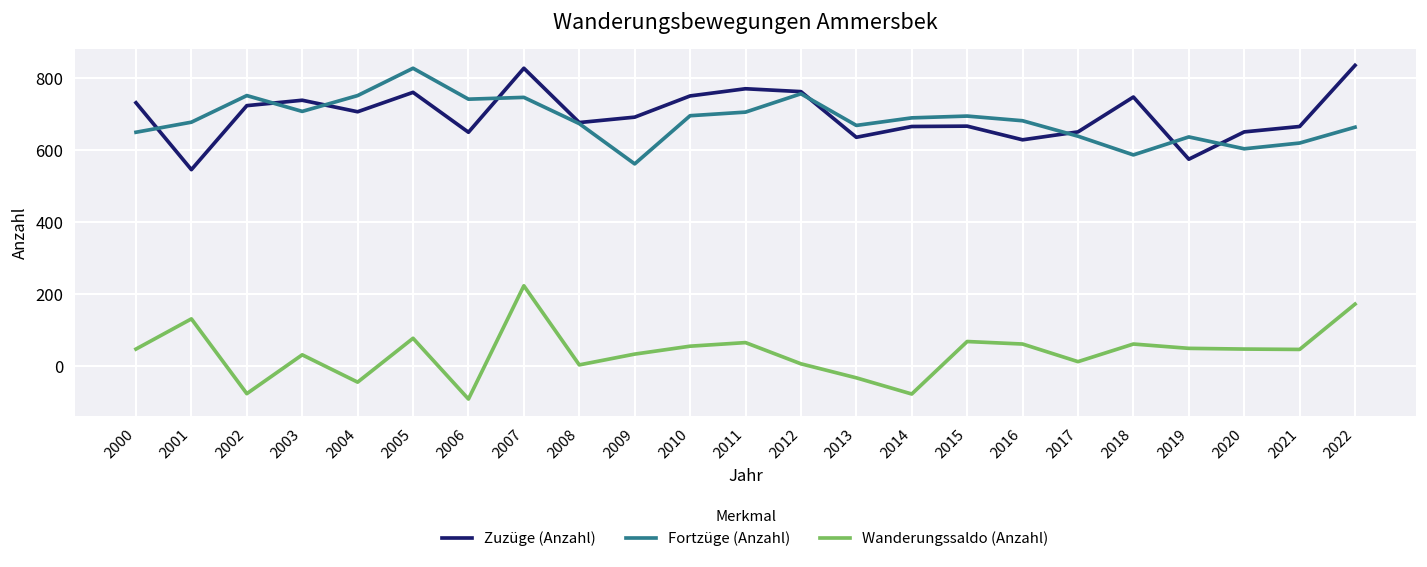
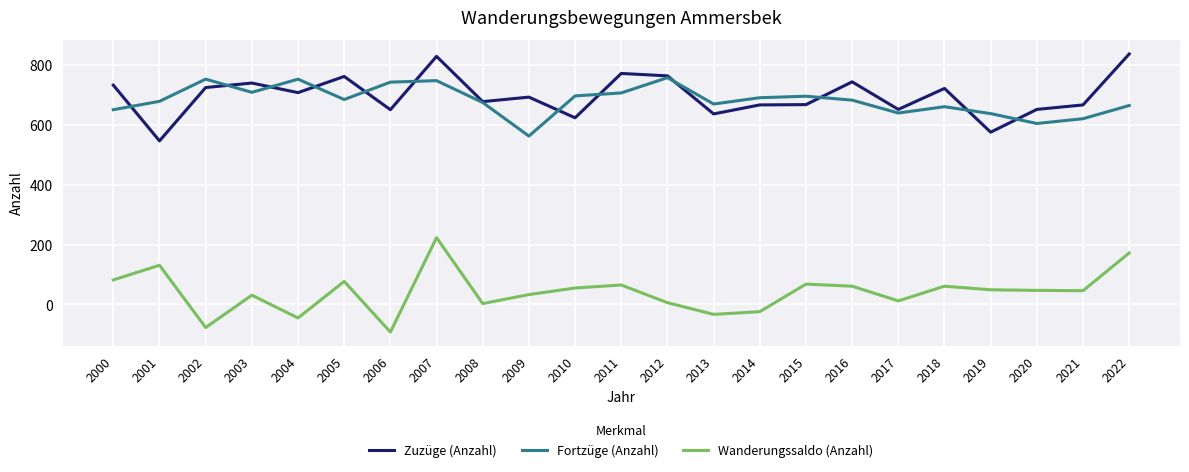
Wanderungssaldo (Anzahl), 2000: 50 -> 80
Fortzüge (Anzahl), 2005: 830 -> 680
Zuzüge (Anzahl), 2010: 750 -> 620
Wanderungssaldo (Anzahl), 2014: -80 -> -20
Zuzüge (Anzahl), 2016: 630 -> 740
Zuzüge (Anzahl), 2018: 750 -> 720
Fortzüge (Anzahl), 2018: 590 -> 660
